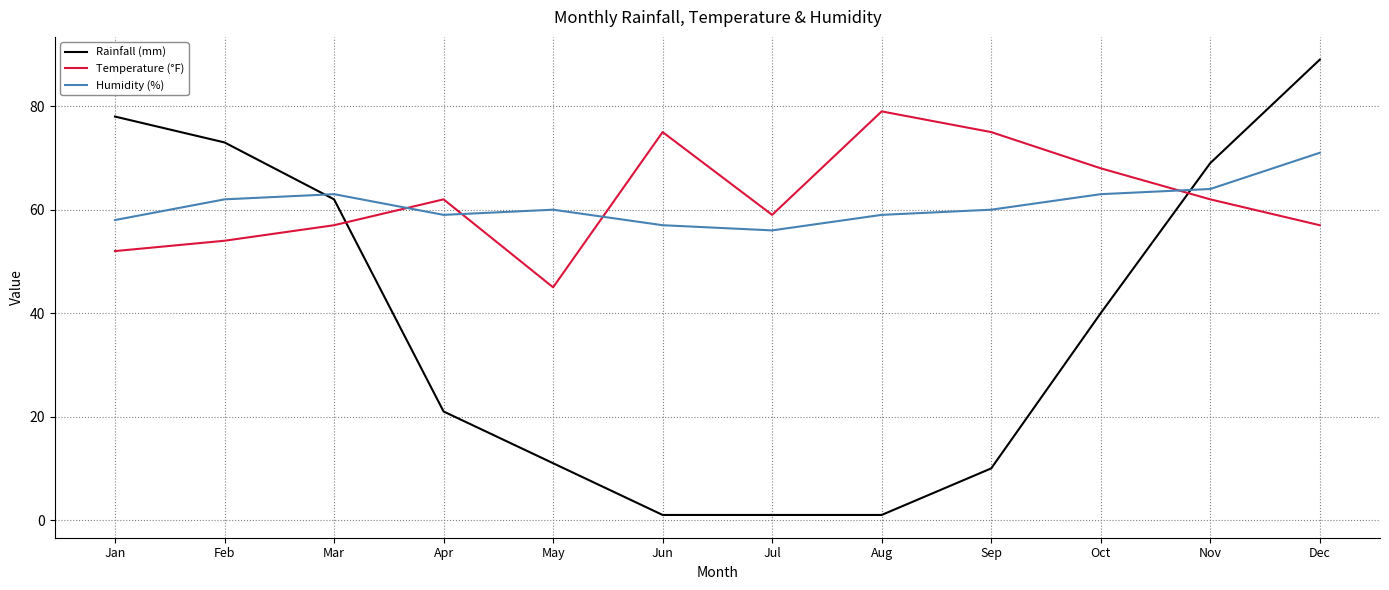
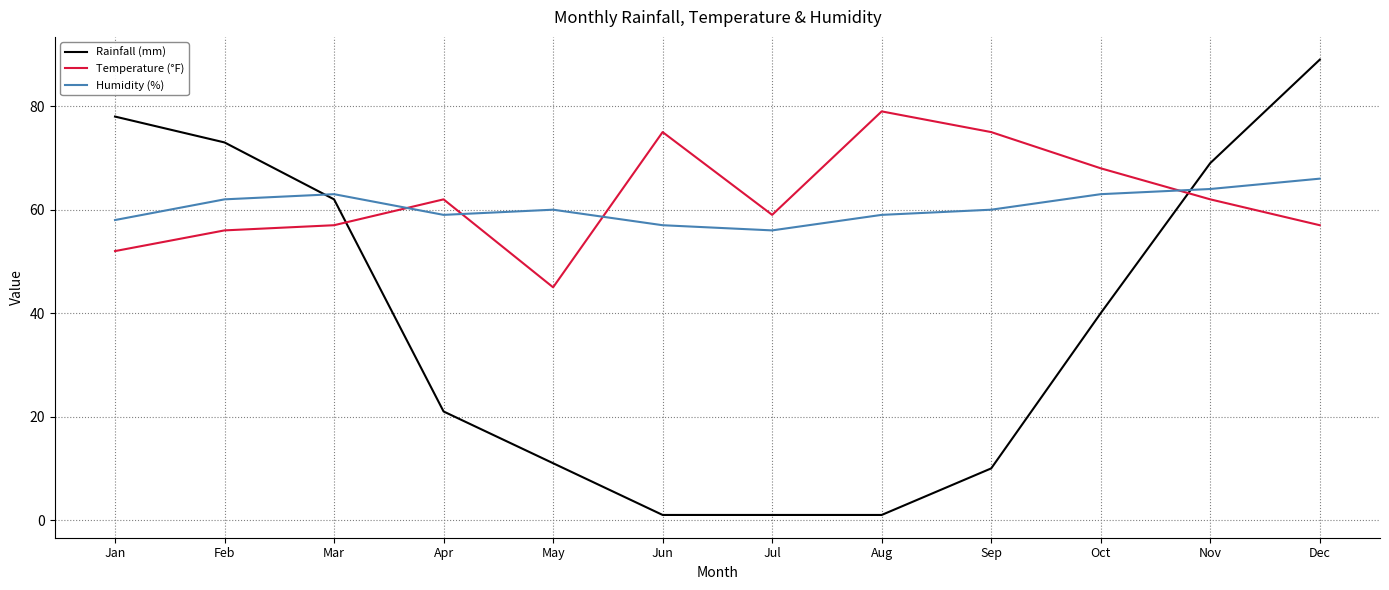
Temperature (°F), Feb: 54 -> 56
Humidity (%), Dec: 71 -> 66
